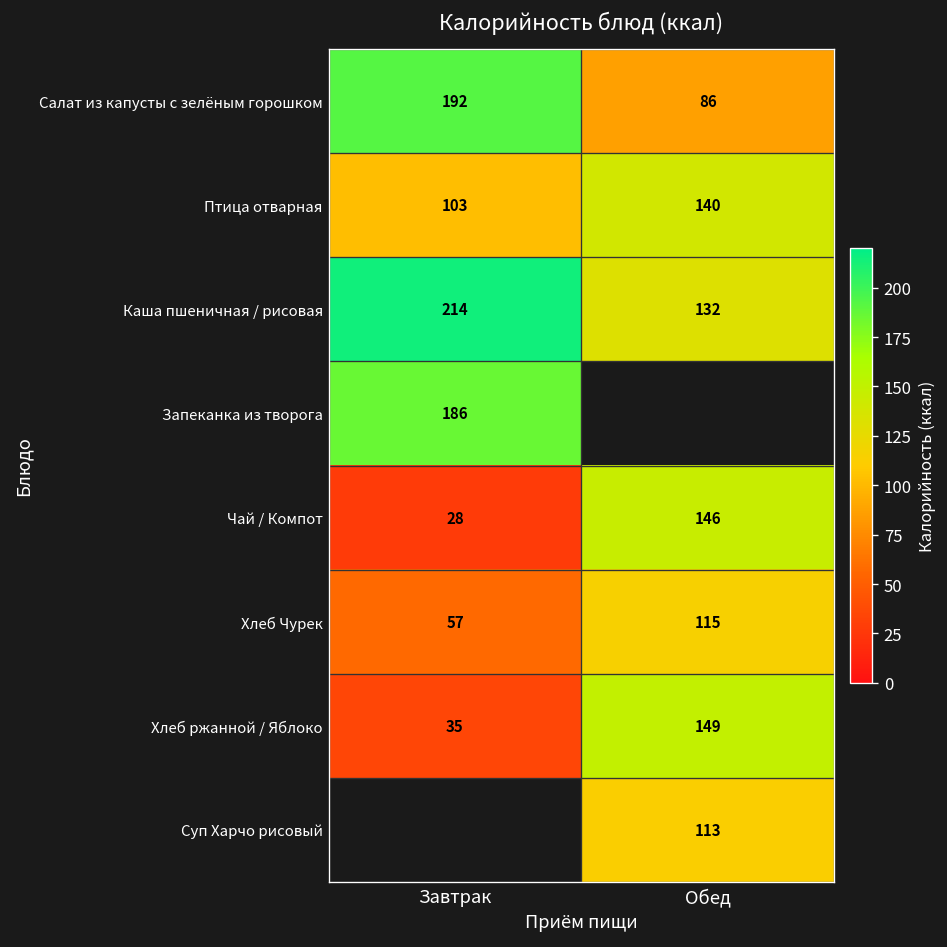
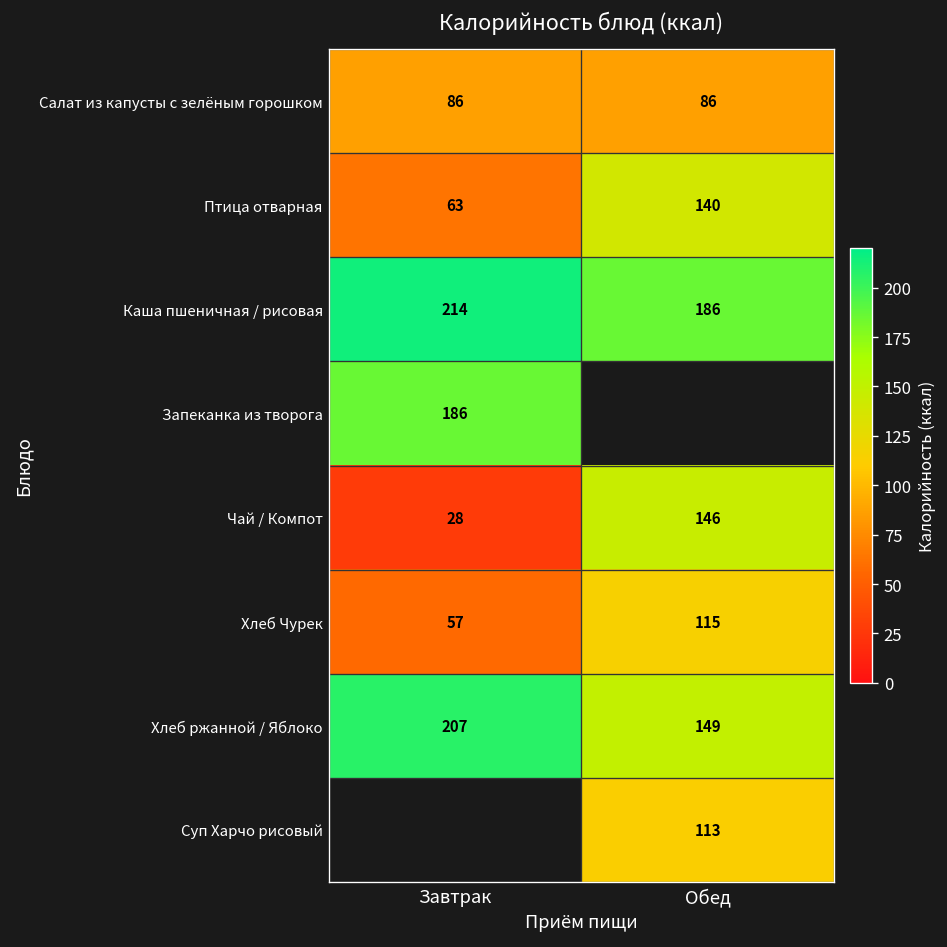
Салат из капусты с зелёным горошком, Завтрак: 192 -> 86
Птица отварная, Завтрак: 103 -> 63
Каша пшеничная / рисовая, Обед: 132 -> 186
Хлеб ржанной / Яблоко, Завтрак: 35 -> 207
